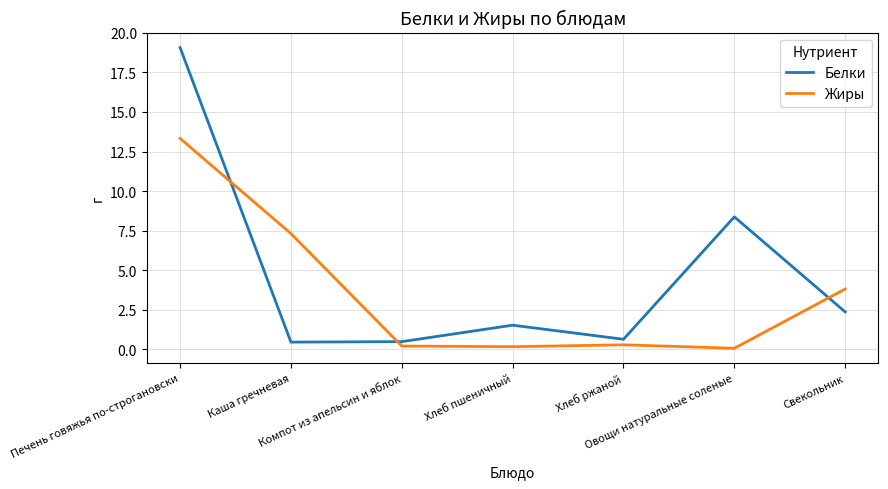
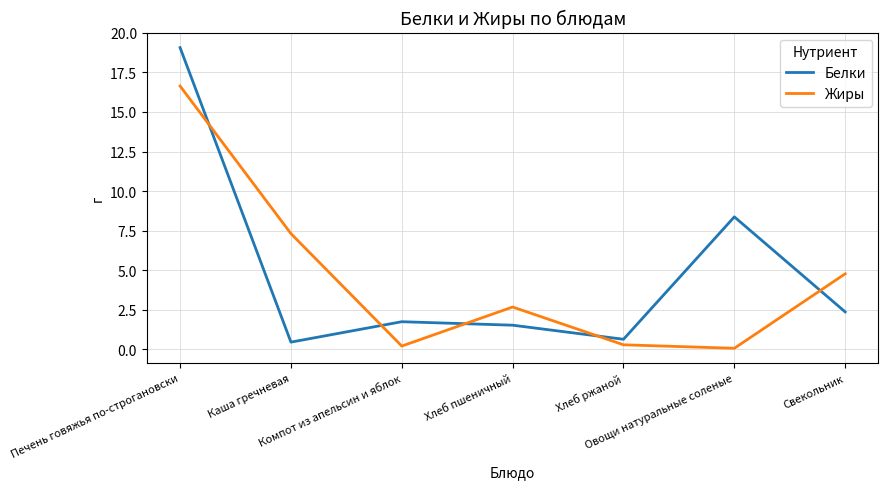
Жиры, Печень говяжья по-строгановски: 13.3 -> 16.6
Белки, Компот из апельсин и яблок: 0.5 -> 1.7
Жиры, Хлеб пшеничный: 0.2 -> 2.7
Жиры, Свекольник: 3.8 -> 4.8
